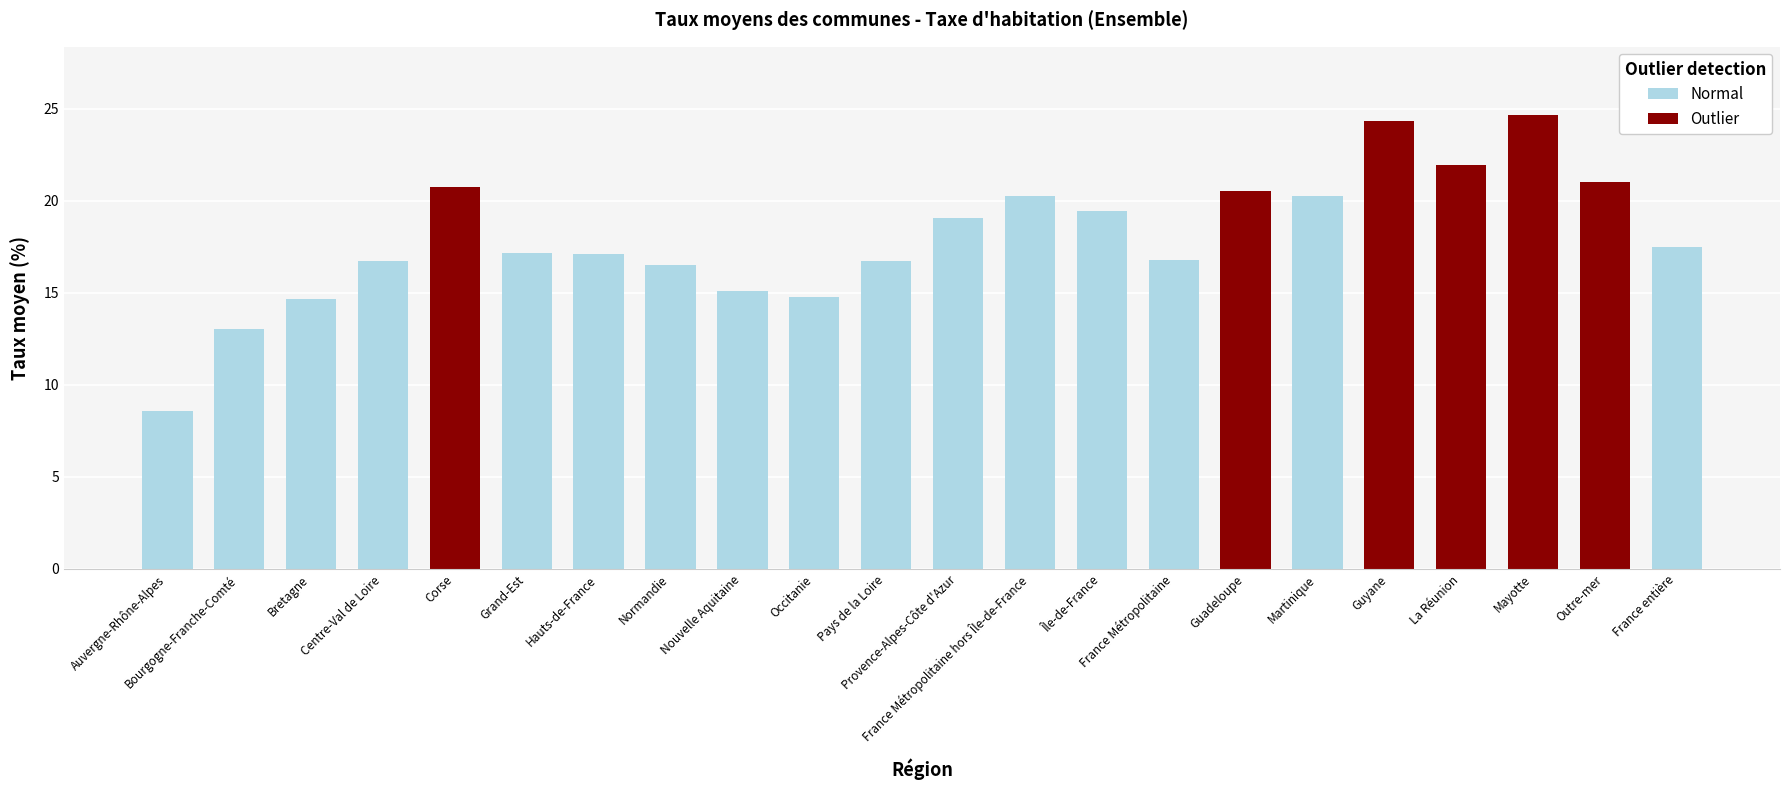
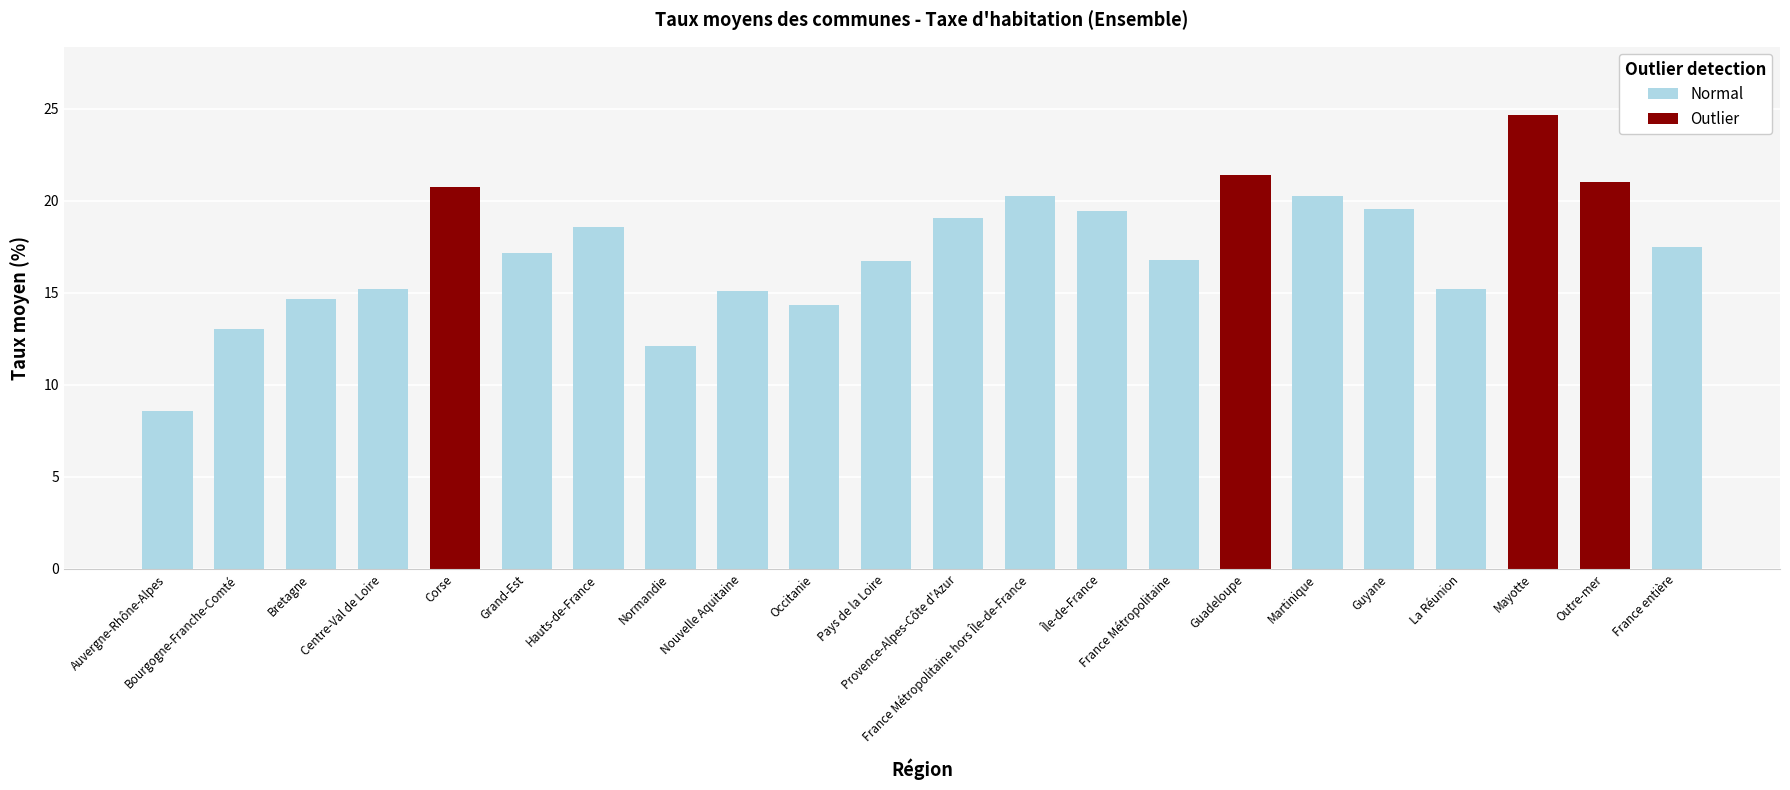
Centre-Val de Loire: 16.7 -> 15.2
Hauts-de-France: 17.1 -> 18.6
Normandie: 16.5 -> 12.1
Occitanie: 14.8 -> 14.3
Guadeloupe: 20.5 -> 21.4
Guyane: 24.3 -> 19.6
La Réunion: 21.9 -> 15.2
